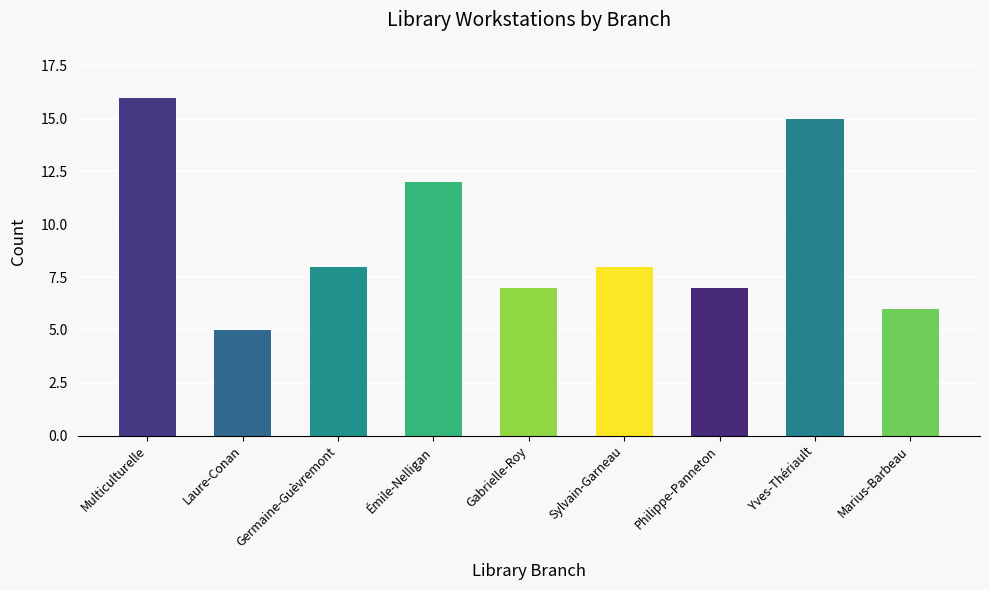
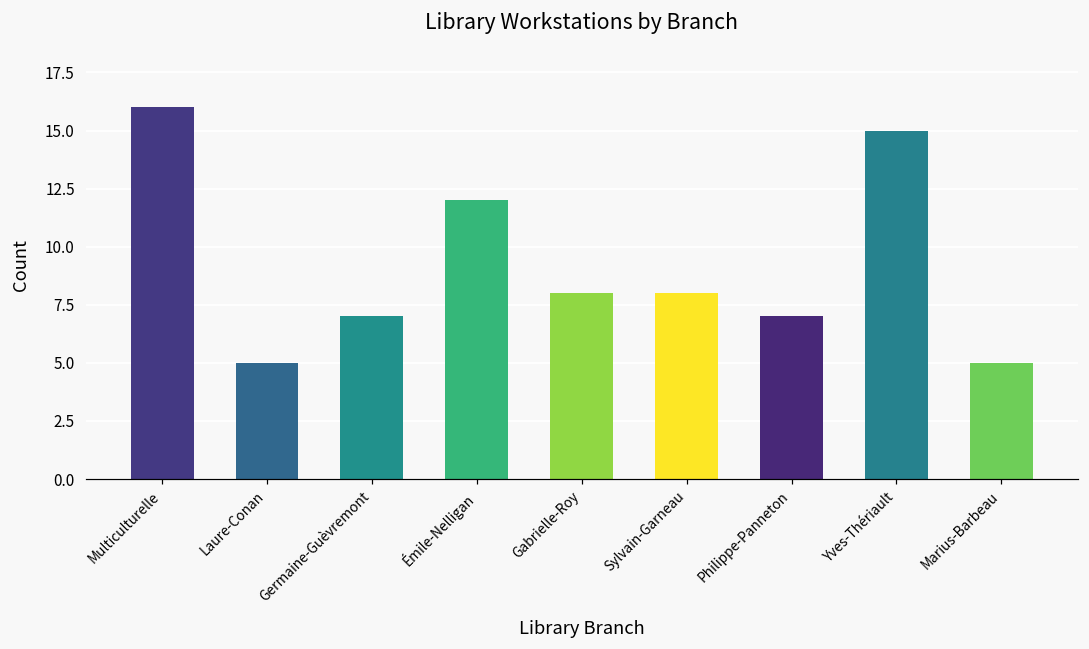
Germaine-Guèvremont: 8 -> 7
Gabrielle-Roy: 7 -> 8
Marius-Barbeau: 6 -> 5
